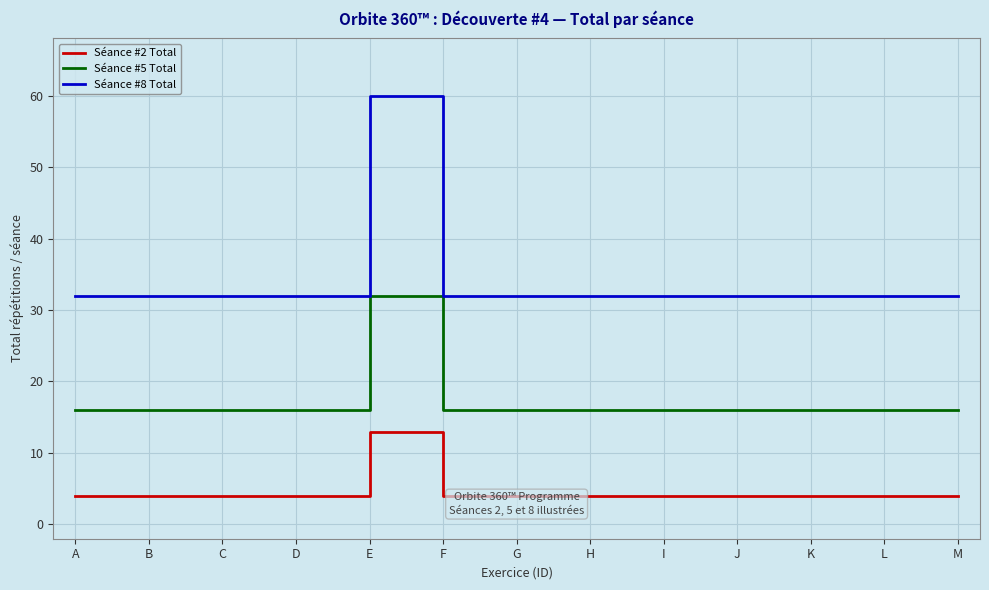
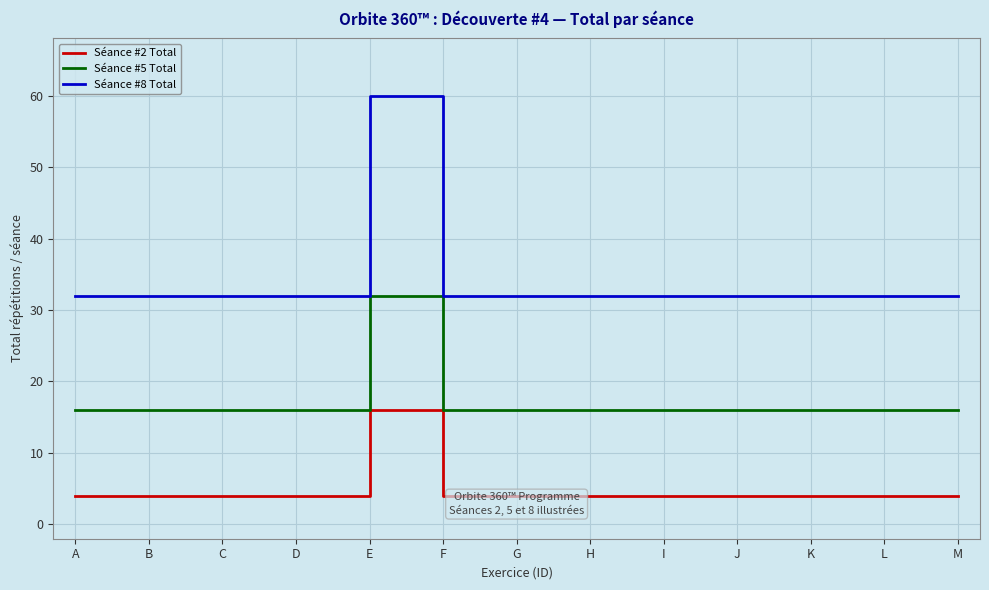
Séance #2 Total, E: 13 -> 16
